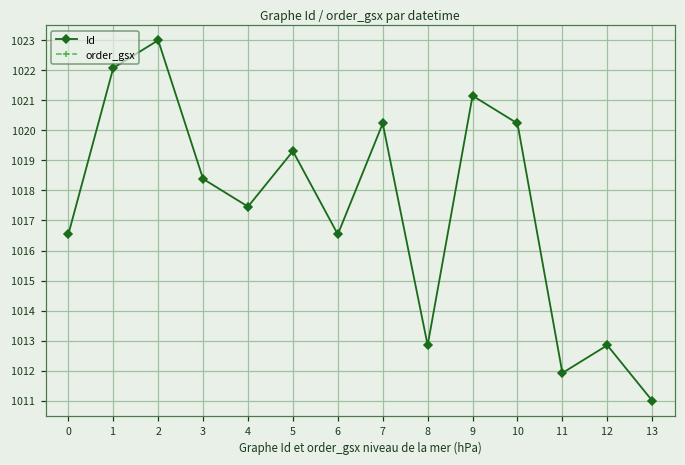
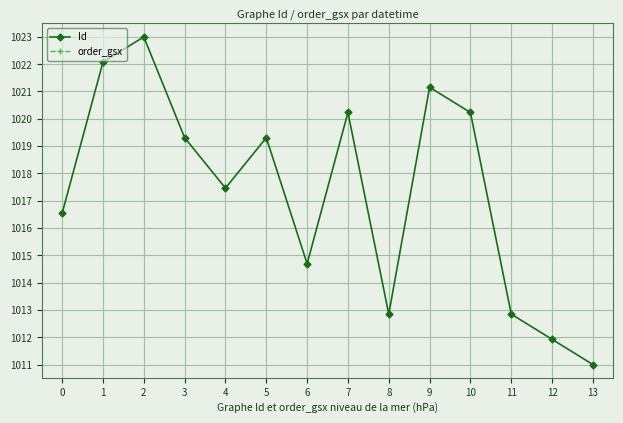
Id, 3: 1018.4 -> 1019.3
Id, 6: 1016.5 -> 1014.7
Id, 11: 1011.9 -> 1012.8
Id, 12: 1012.8 -> 1011.9
